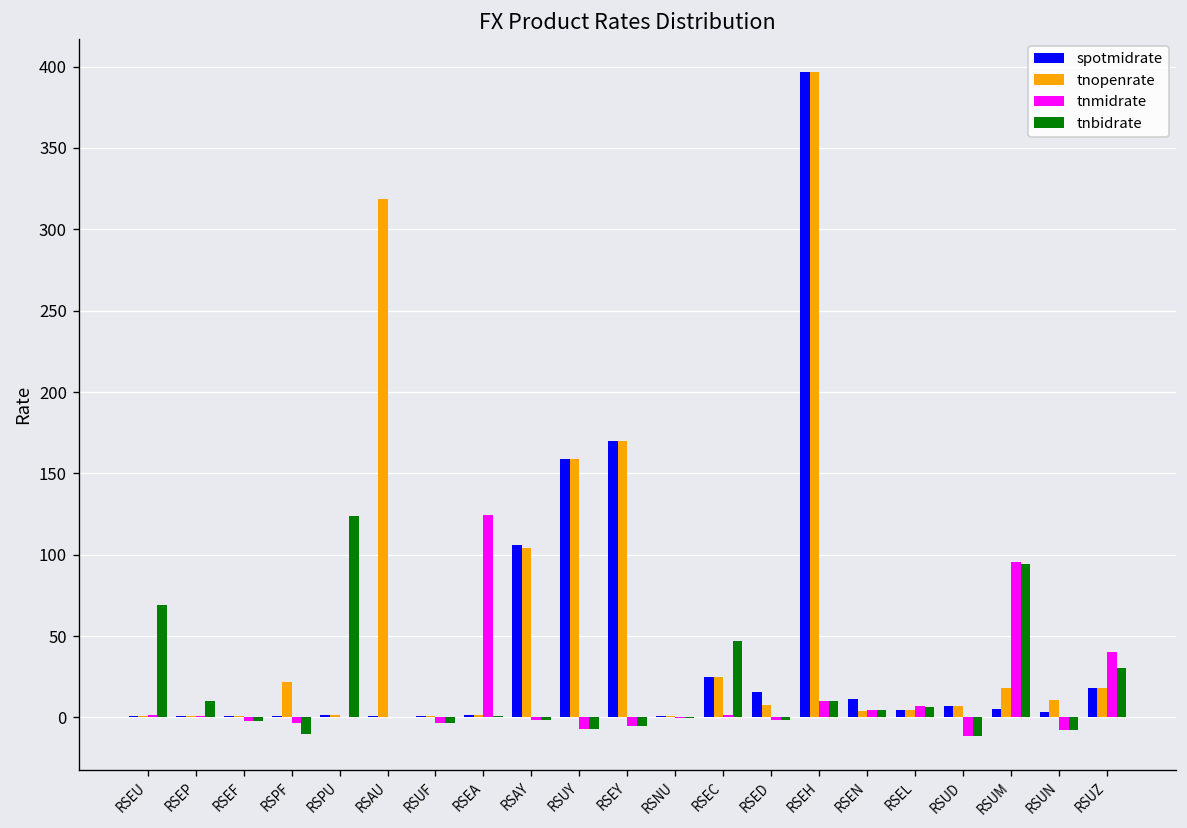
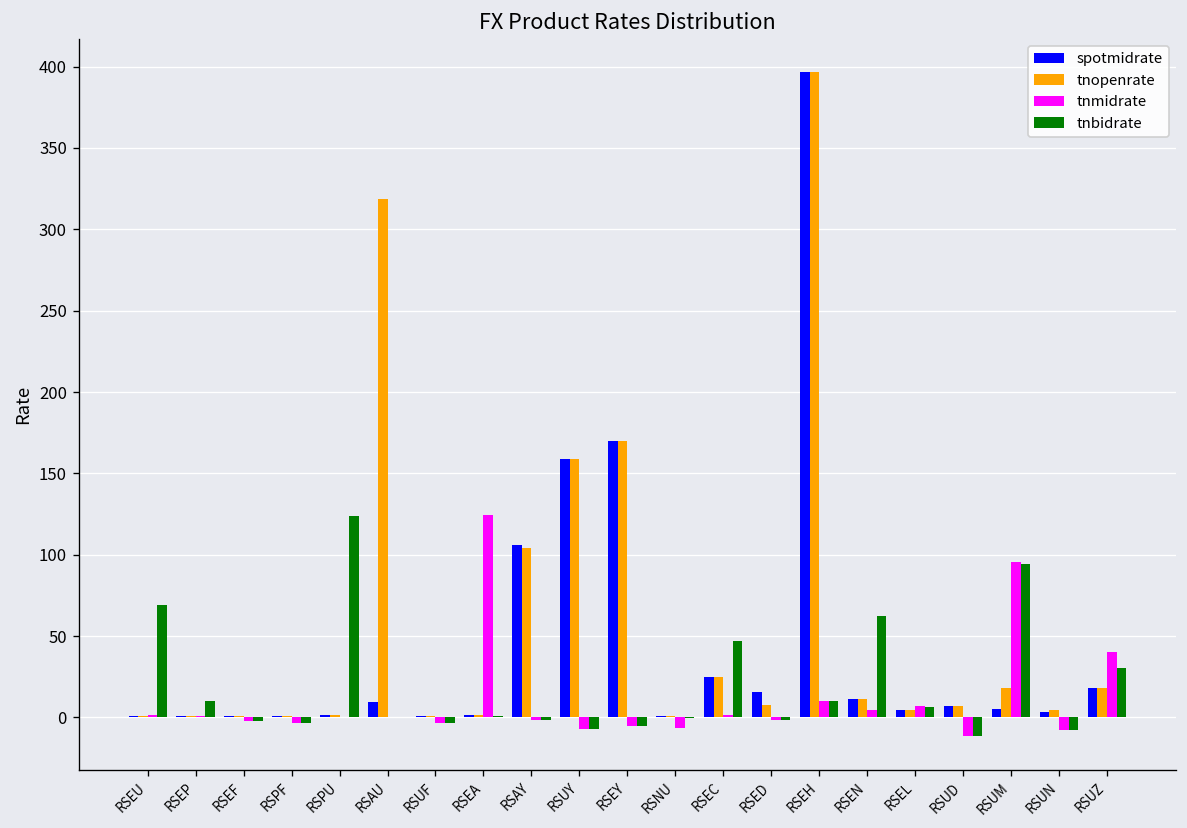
tnopenrate, RSPF: 22 -> 1
tnbidrate, RSPF: -10 -> -3
spotmidrate, RSAU: 1 -> 10
tnmidrate, RSNU: 0 -> -6
tnopenrate, RSEN: 4 -> 11
tnbidrate, RSEN: 4 -> 62
tnopenrate, RSUN: 11 -> 5
